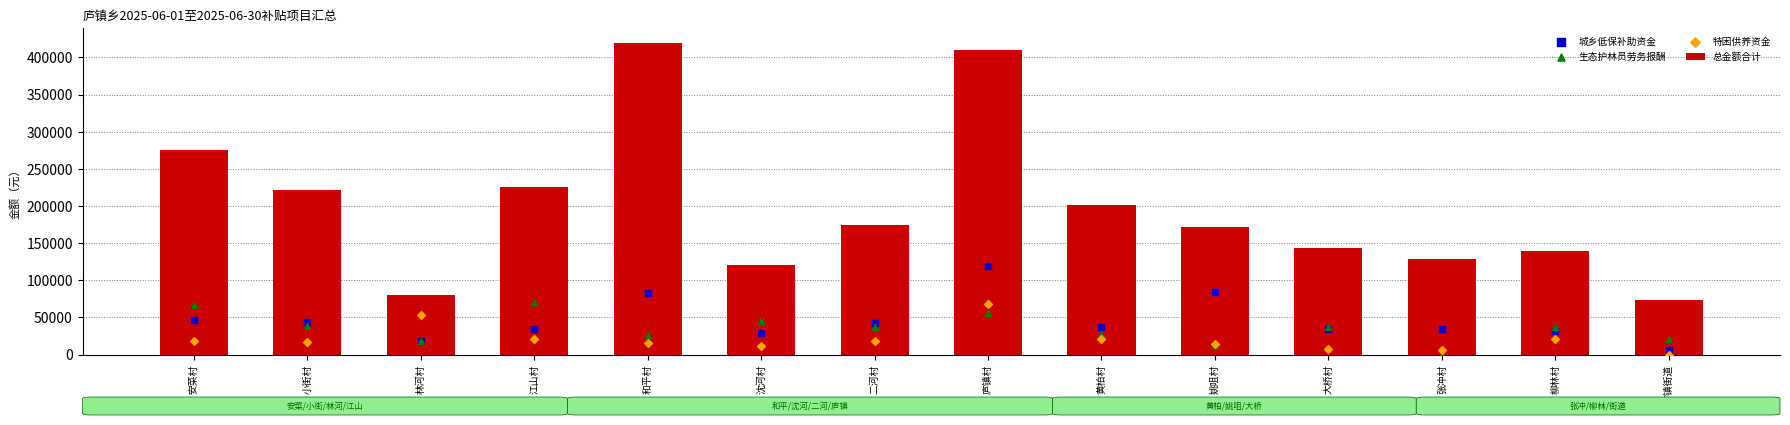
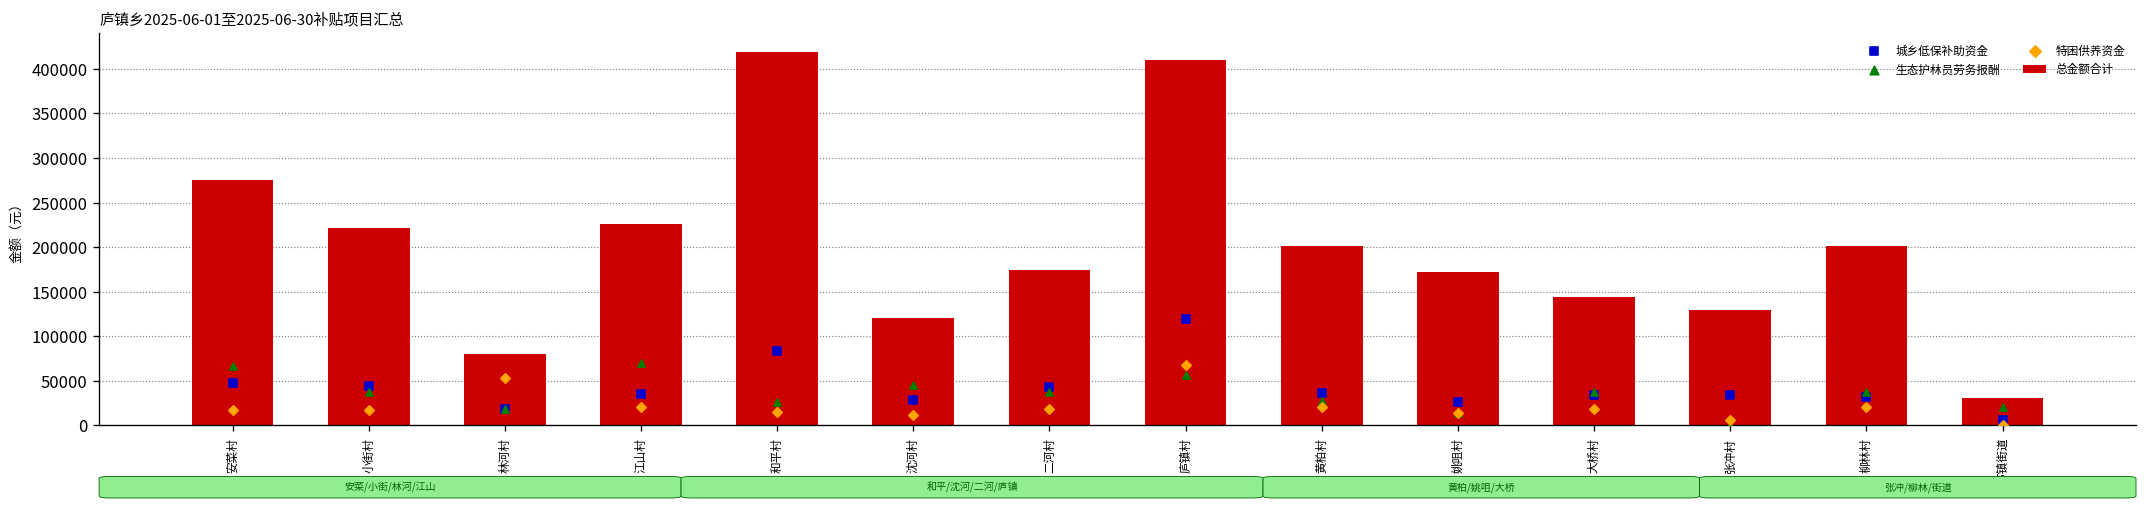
城乡低保补助资金, 姚咀村: 80000 -> 30000
特困供养资金, 大桥村: 10000 -> 20000
总金额合计, 柳林村: 140000 -> 200000
总金额合计, 庐镇街道: 70000 -> 30000
